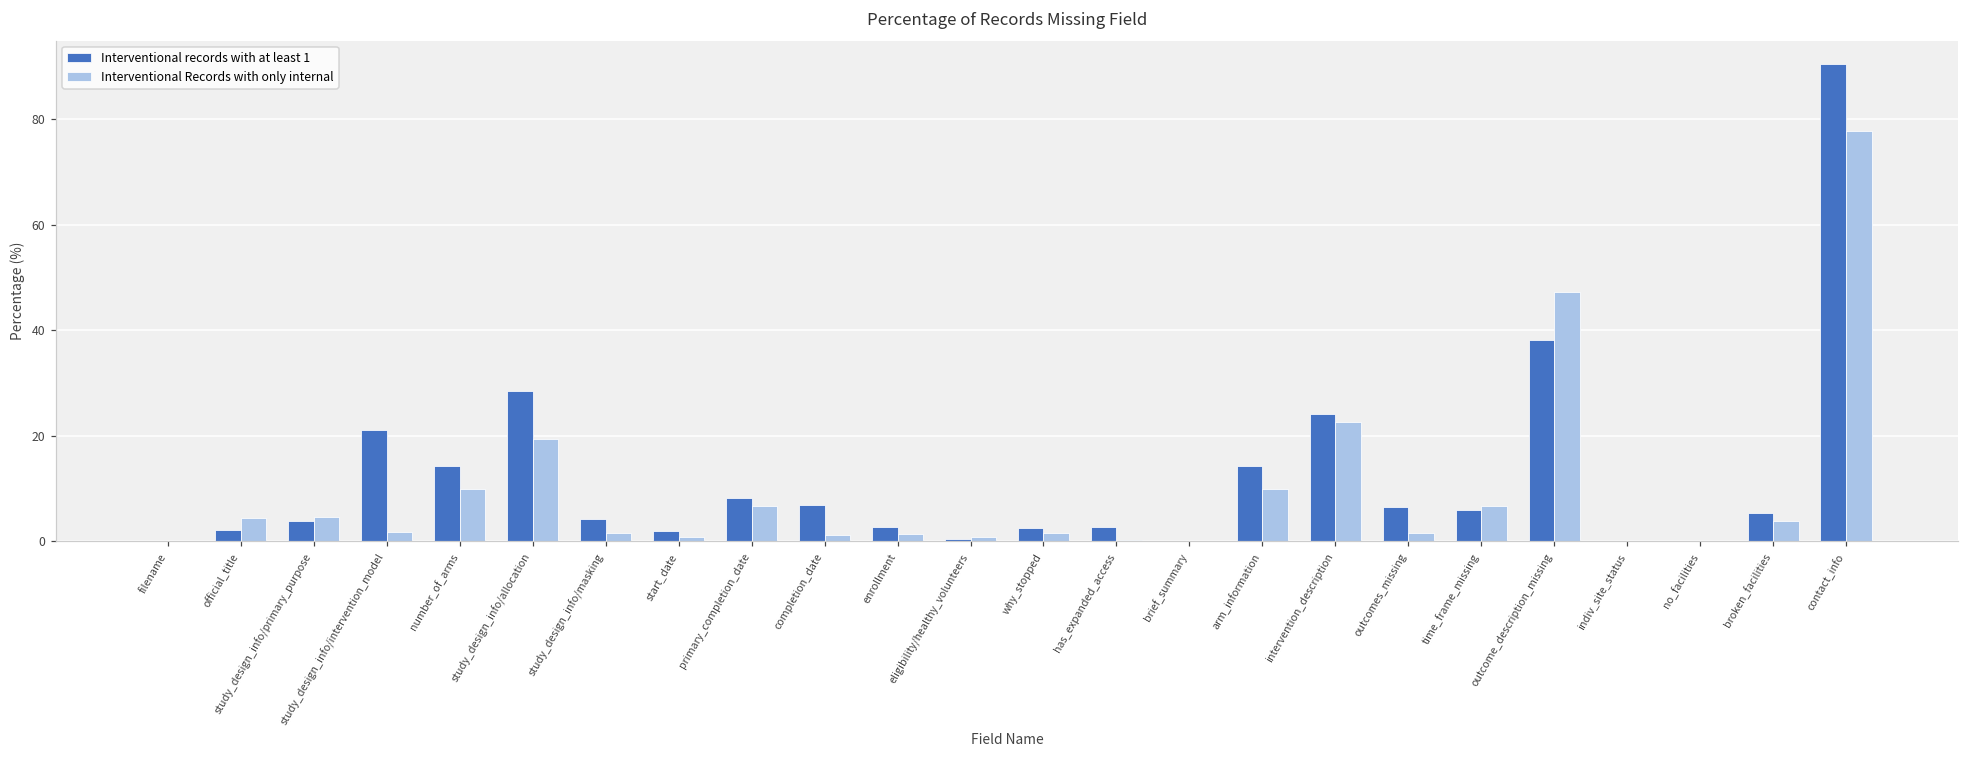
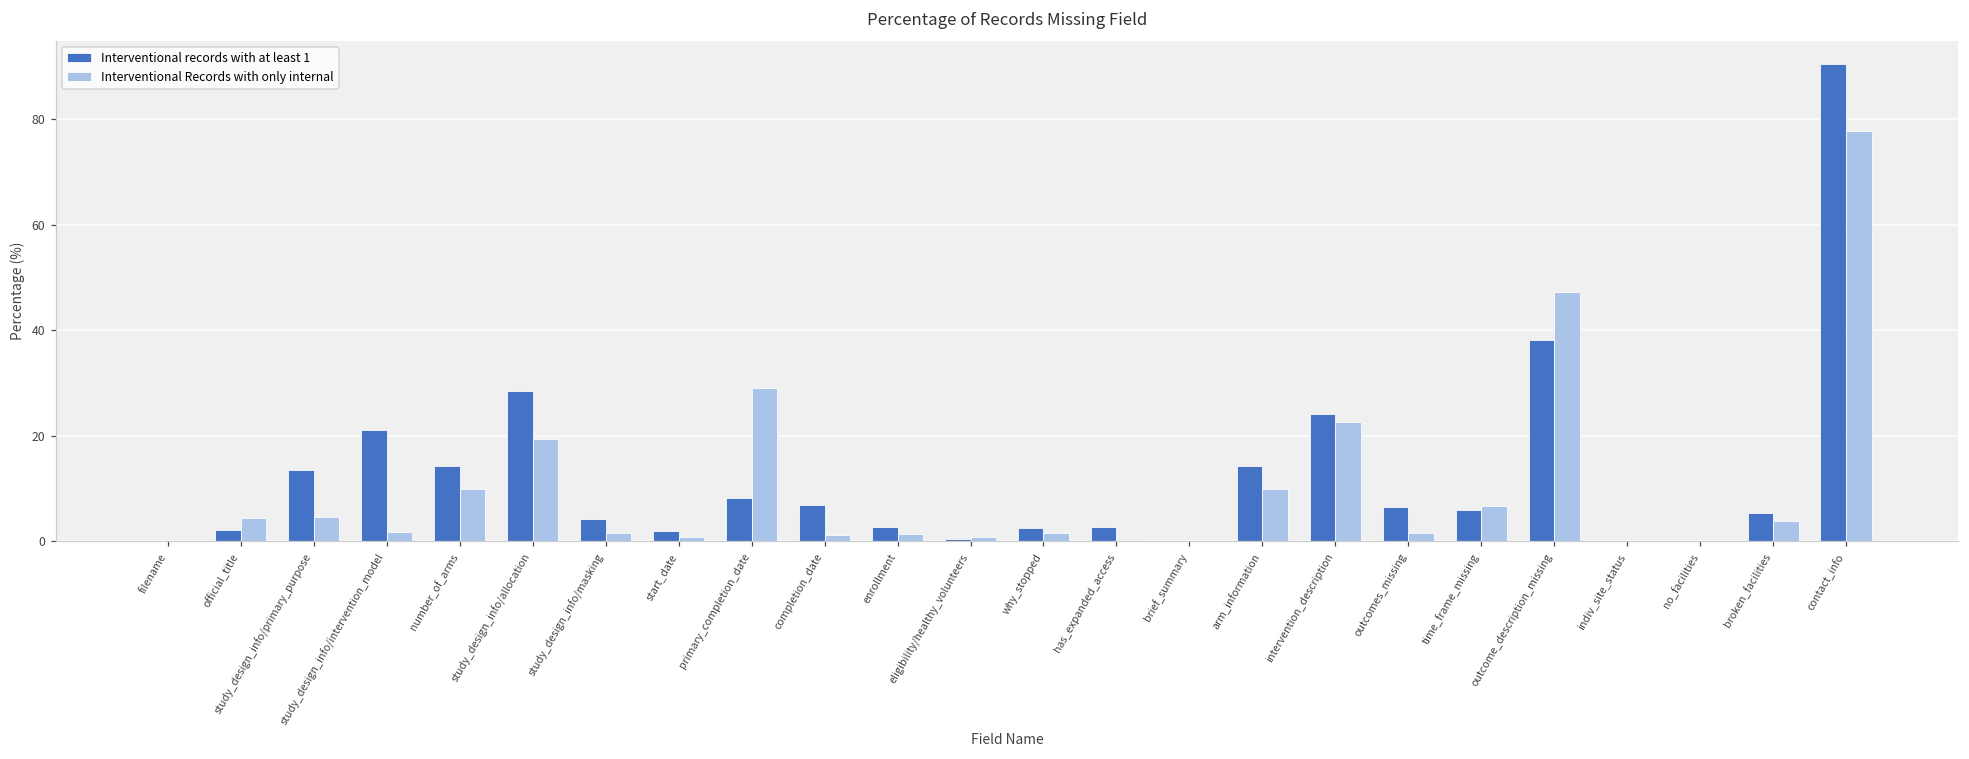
Interventional records with at least 1, study_design_info/primary_purpose: 4 -> 13
Interventional Records with only internal, primary_completion_date: 7 -> 29
